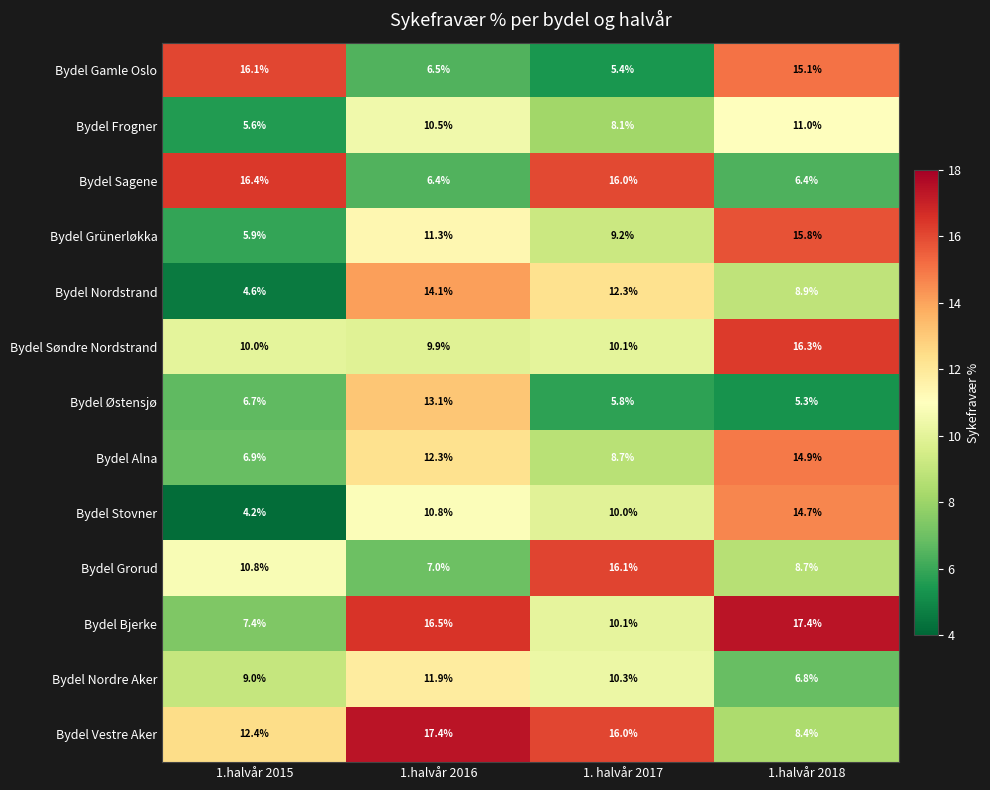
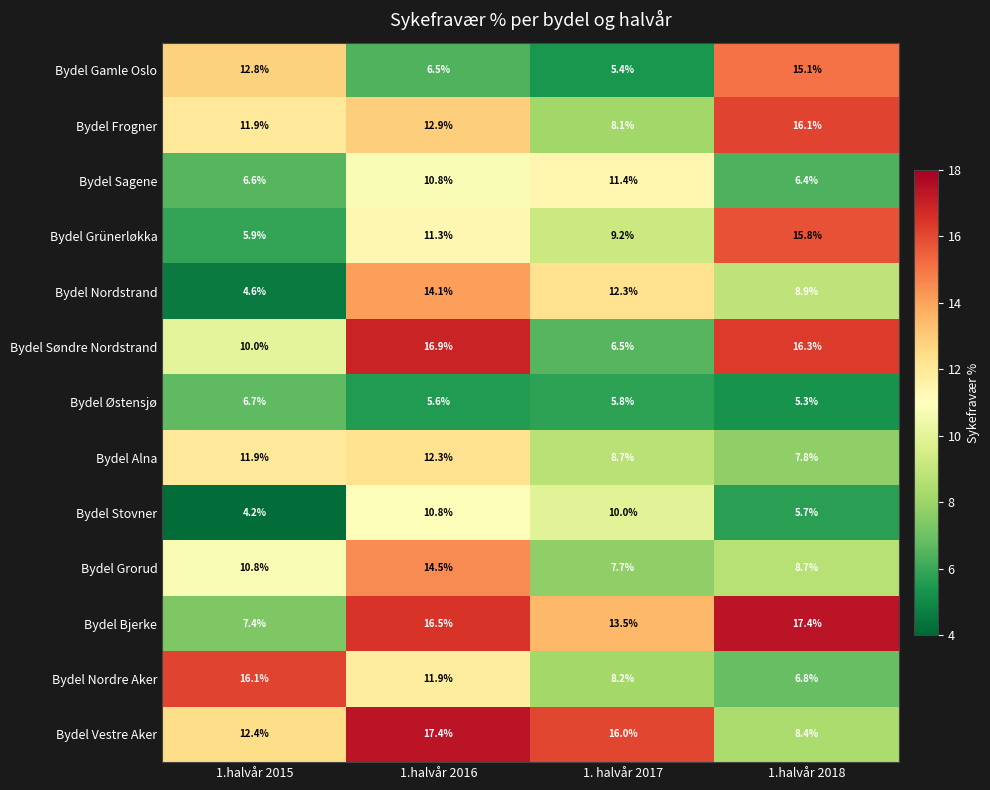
Bydel Gamle Oslo, 1.halvår 2015: 16.1% -> 12.8%
Bydel Frogner, 1.halvår 2015: 5.6% -> 11.9%
Bydel Frogner, 1.halvår 2016: 10.5% -> 12.9%
Bydel Frogner, 1.halvår 2018: 11.0% -> 16.1%
Bydel Sagene, 1.halvår 2015: 16.4% -> 6.6%
Bydel Sagene, 1.halvår 2016: 6.4% -> 10.8%
Bydel Sagene, 1. halvår 2017: 16.0% -> 11.4%
Bydel Søndre Nordstrand, 1.halvår 2016: 9.9% -> 16.9%
Bydel Søndre Nordstrand, 1. halvår 2017: 10.1% -> 6.5%
Bydel Østensjø, 1.halvår 2016: 13.1% -> 5.6%
Bydel Alna, 1.halvår 2015: 6.9% -> 11.9%
Bydel Alna, 1.halvår 2018: 14.9% -> 7.8%
Bydel Stovner, 1.halvår 2018: 14.7% -> 5.7%
Bydel Grorud, 1.halvår 2016: 7.0% -> 14.5%
Bydel Grorud, 1. halvår 2017: 16.1% -> 7.7%
Bydel Bjerke, 1. halvår 2017: 10.1% -> 13.5%
Bydel Nordre Aker, 1.halvår 2015: 9.0% -> 16.1%
Bydel Nordre Aker, 1. halvår 2017: 10.3% -> 8.2%
